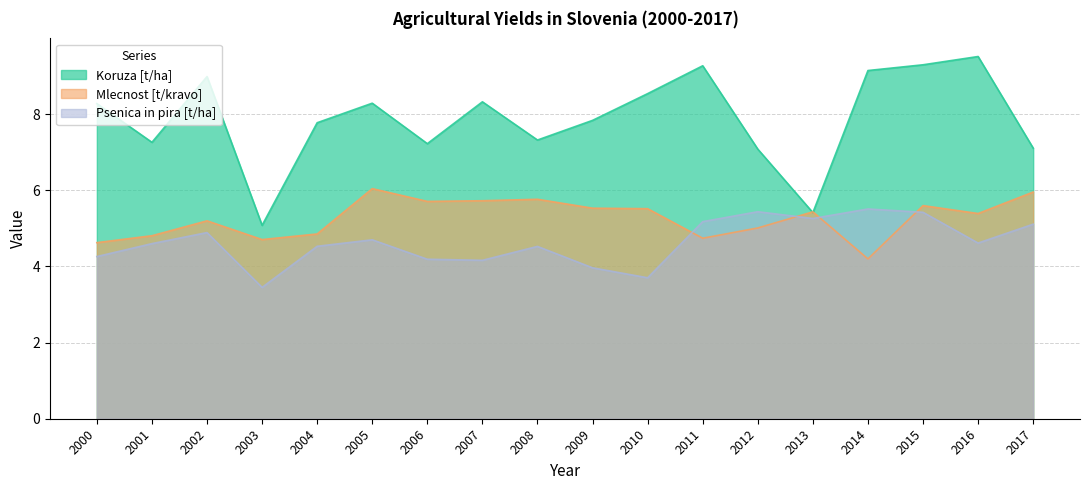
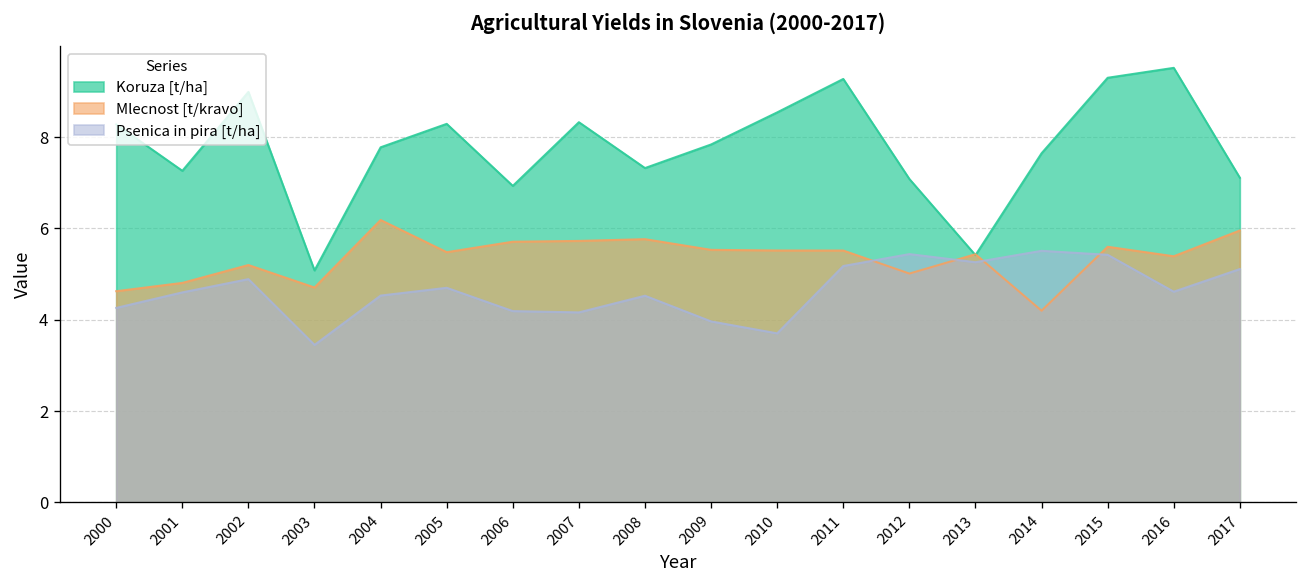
Mlecnost [t/kravo], 2004: 4.9 -> 6.2
Mlecnost [t/kravo], 2005: 6.0 -> 5.5
Koruza [t/ha], 2006: 7.2 -> 6.9
Mlecnost [t/kravo], 2011: 4.7 -> 5.5
Koruza [t/ha], 2014: 9.1 -> 7.6
